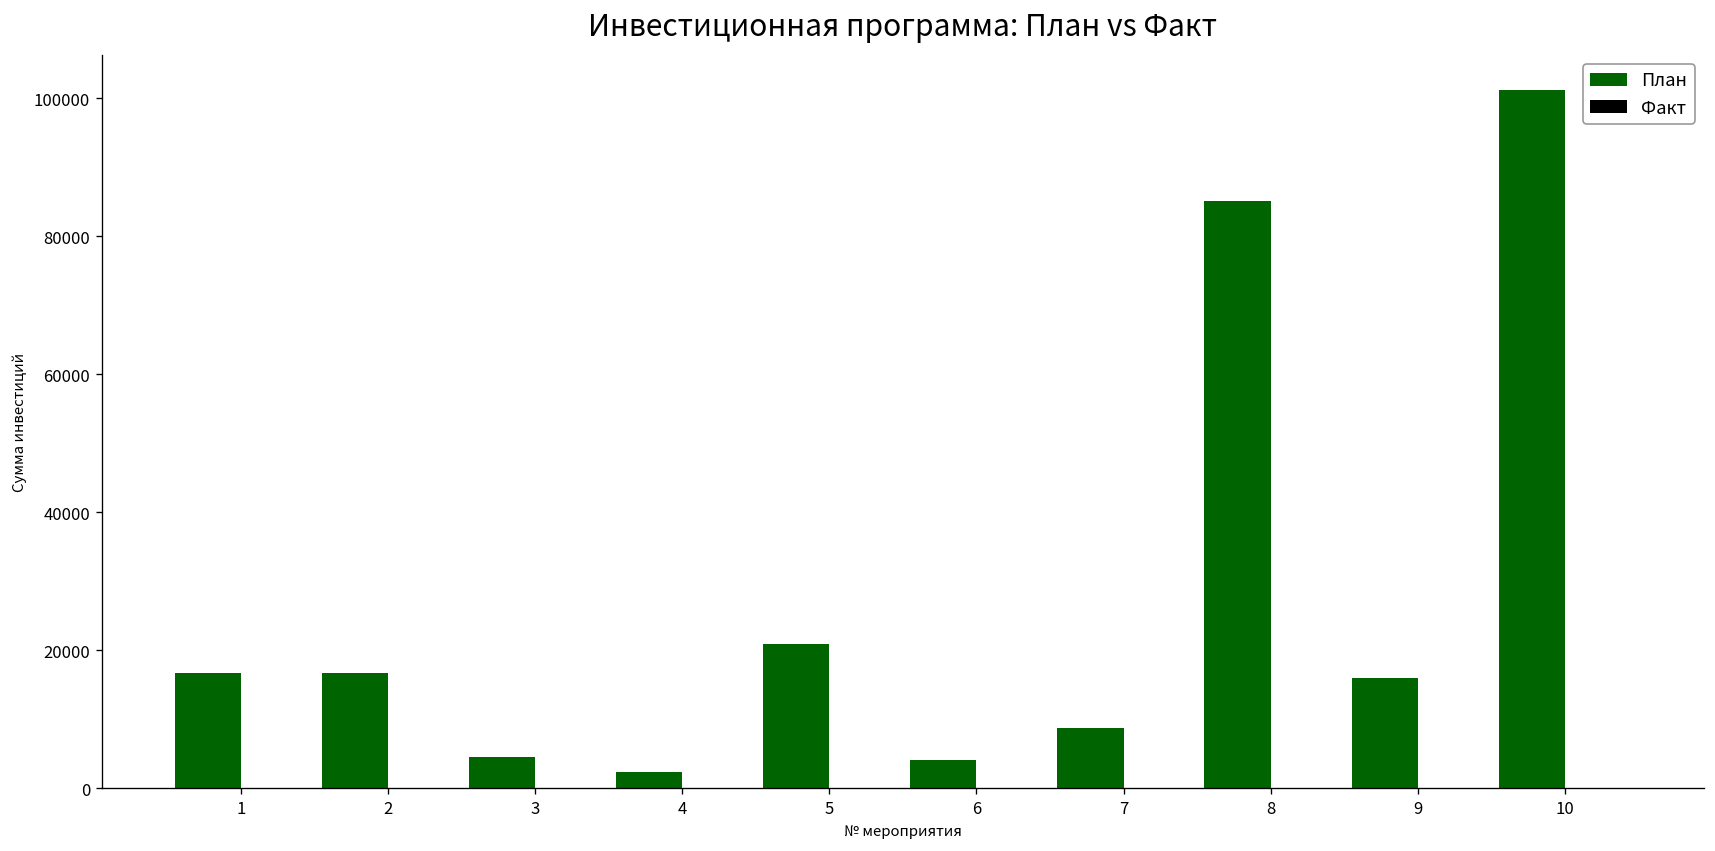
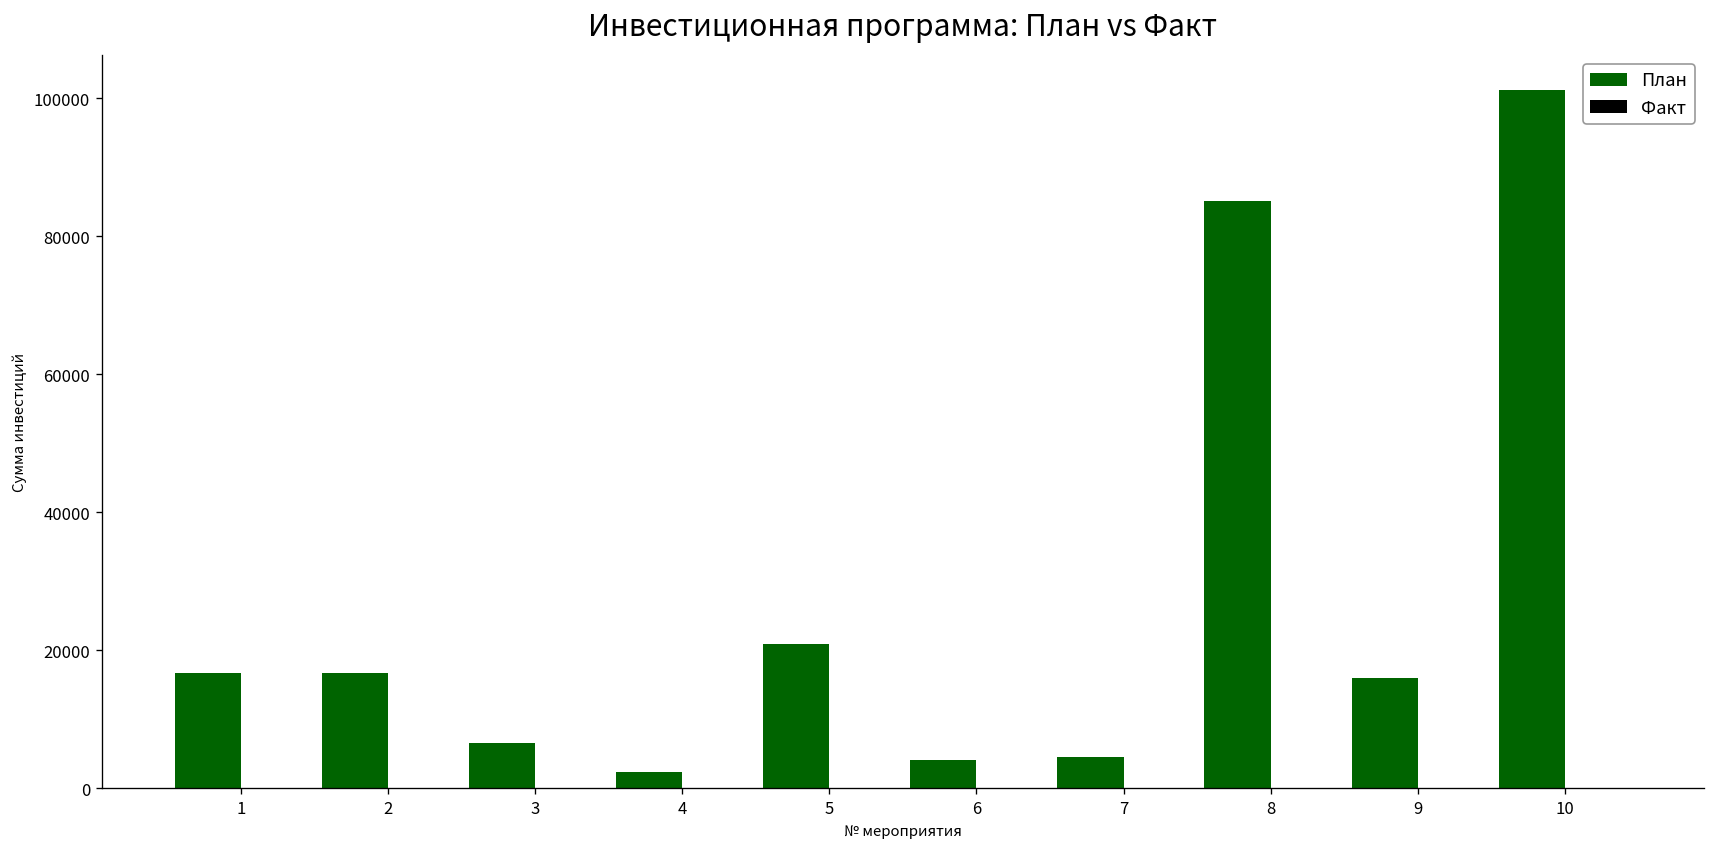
План, 3: 4000 -> 7000
План, 7: 9000 -> 4000
